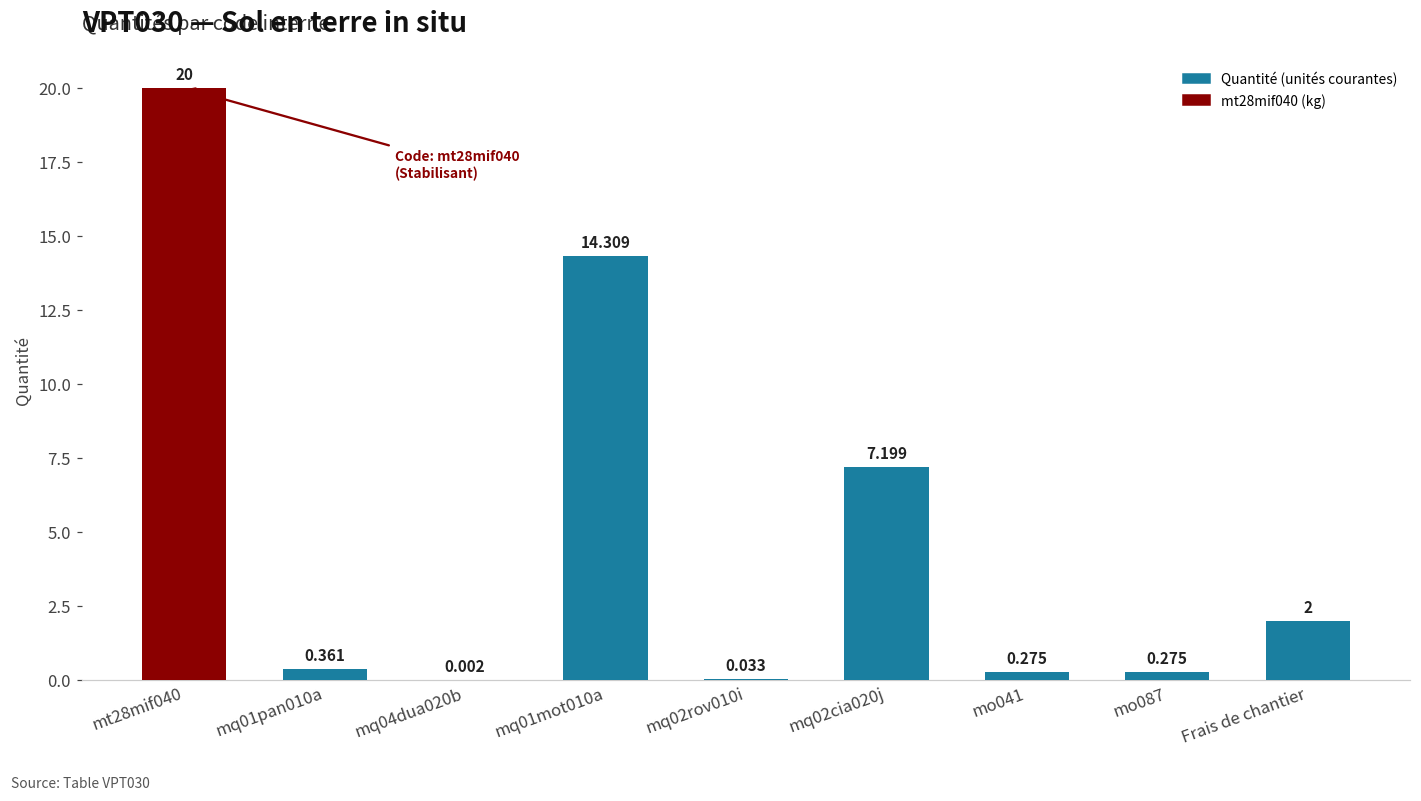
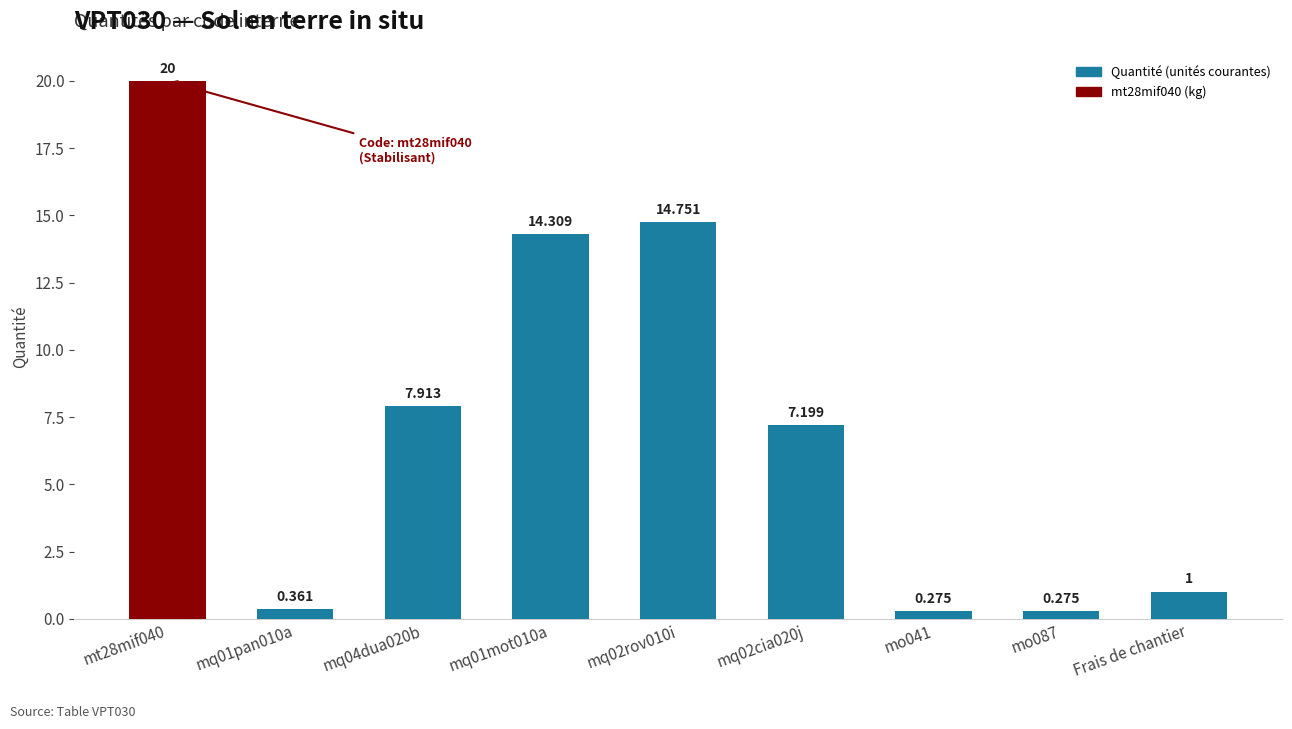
mq04dua020b: 0.002 -> 7.913
mq02rov010i: 0.033 -> 14.751
Frais de chantier: 2 -> 1
